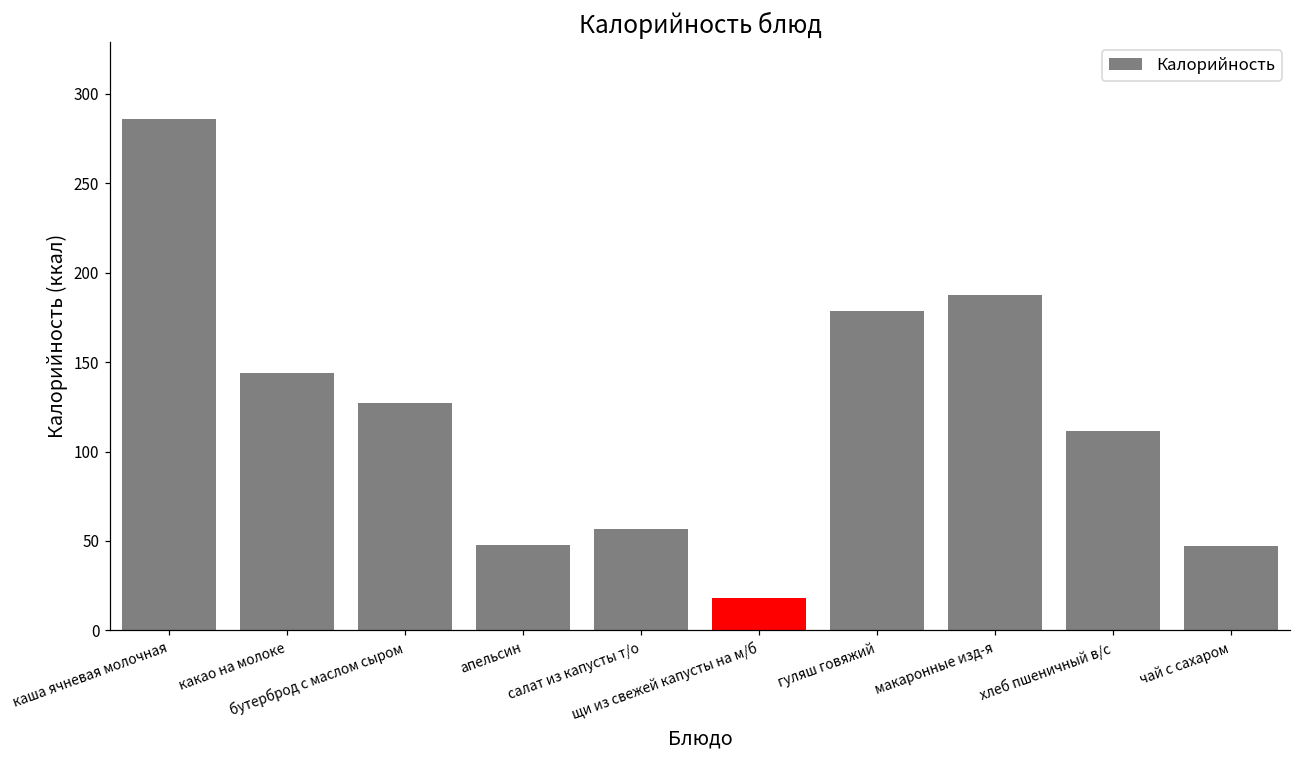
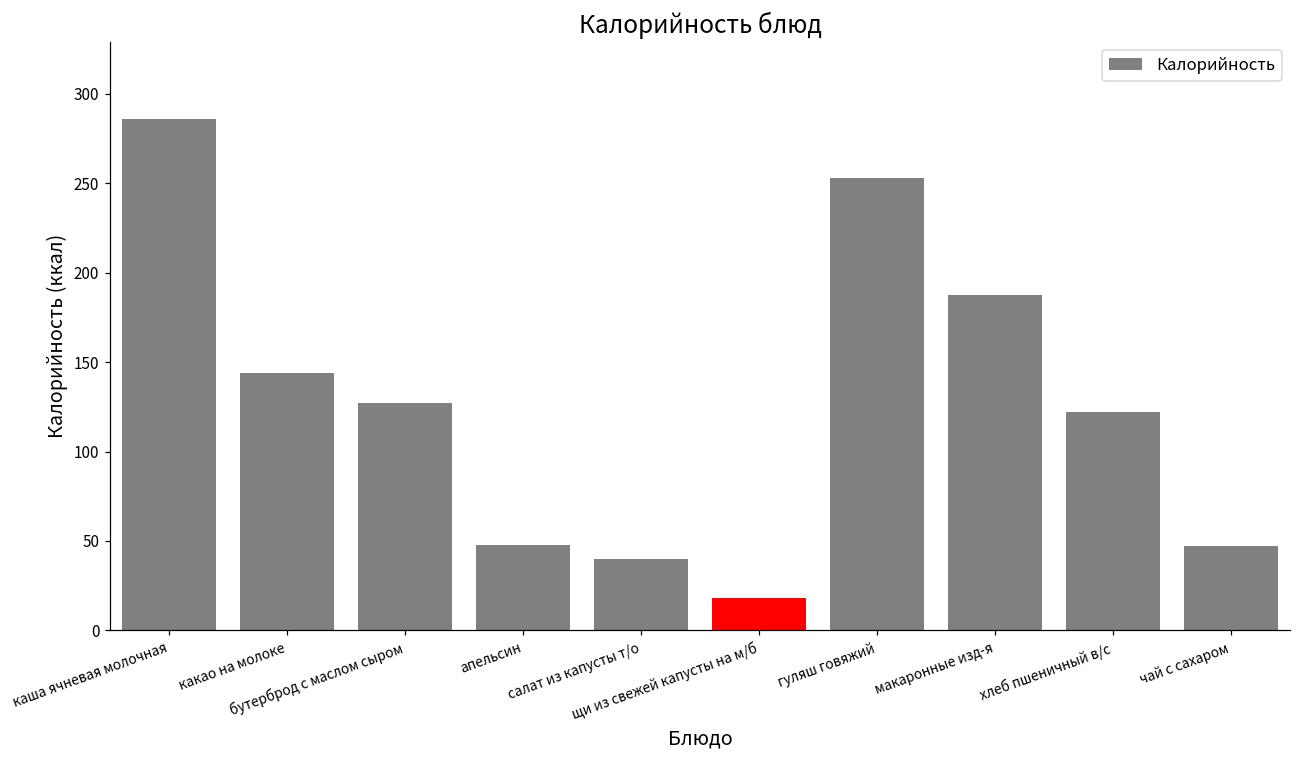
салат из капусты т/о: 57 -> 40
гуляш говяжий: 178 -> 253
хлеб пшеничный в/с: 112 -> 122
